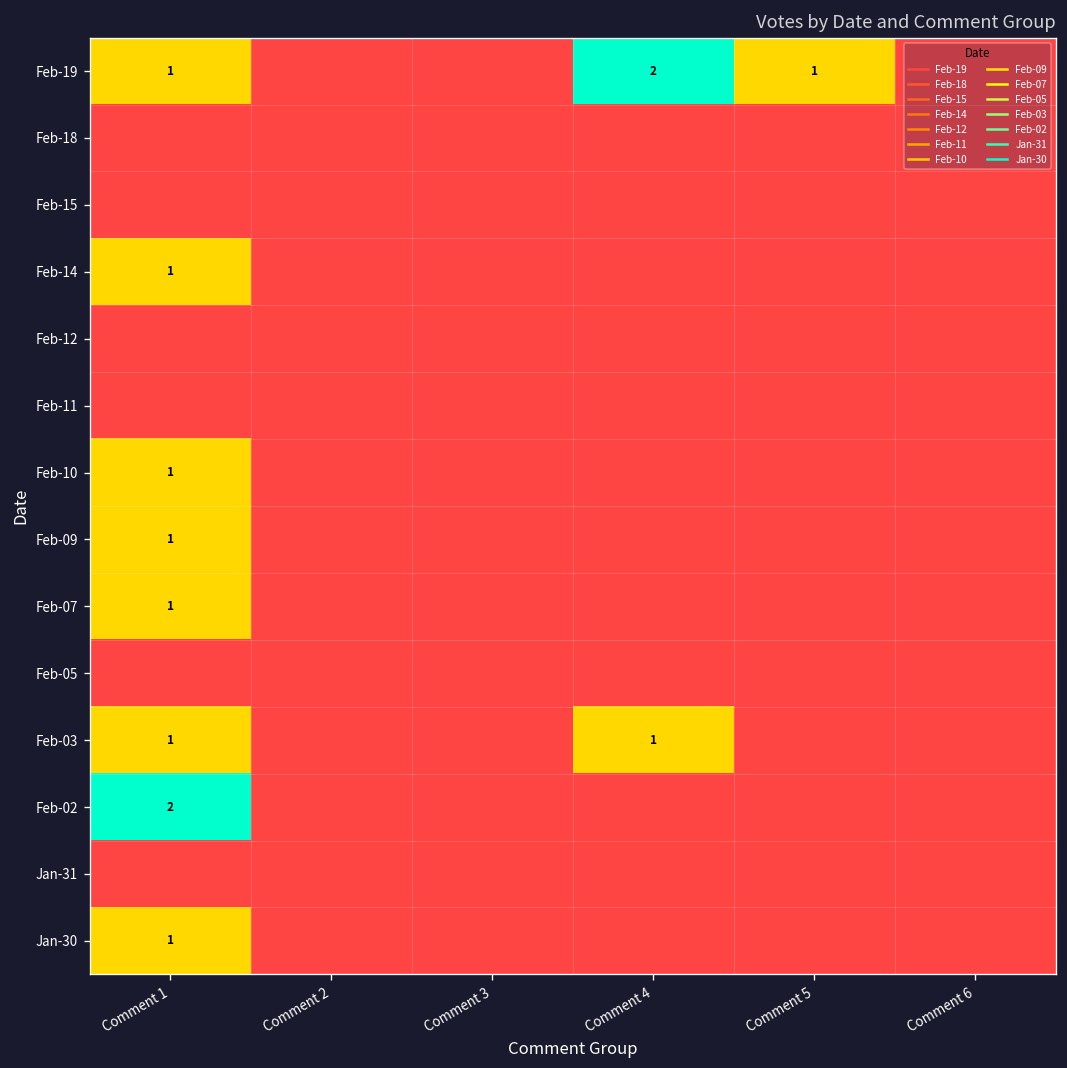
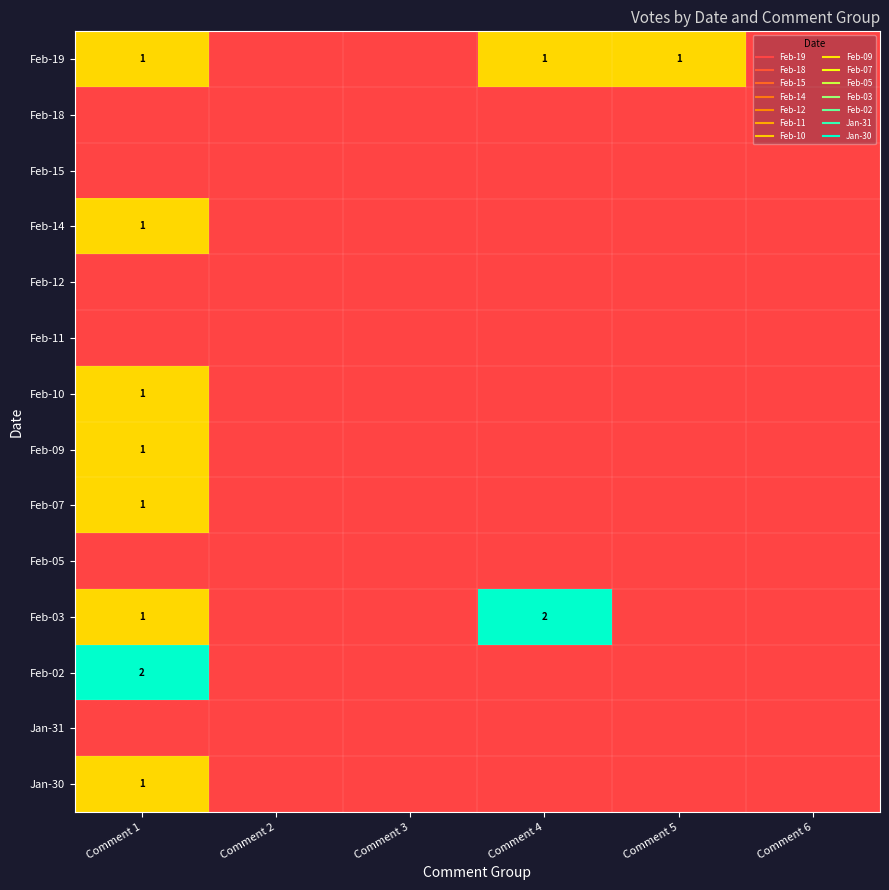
Feb-19, Comment 4: 2 -> 1
Feb-03, Comment 4: 1 -> 2
